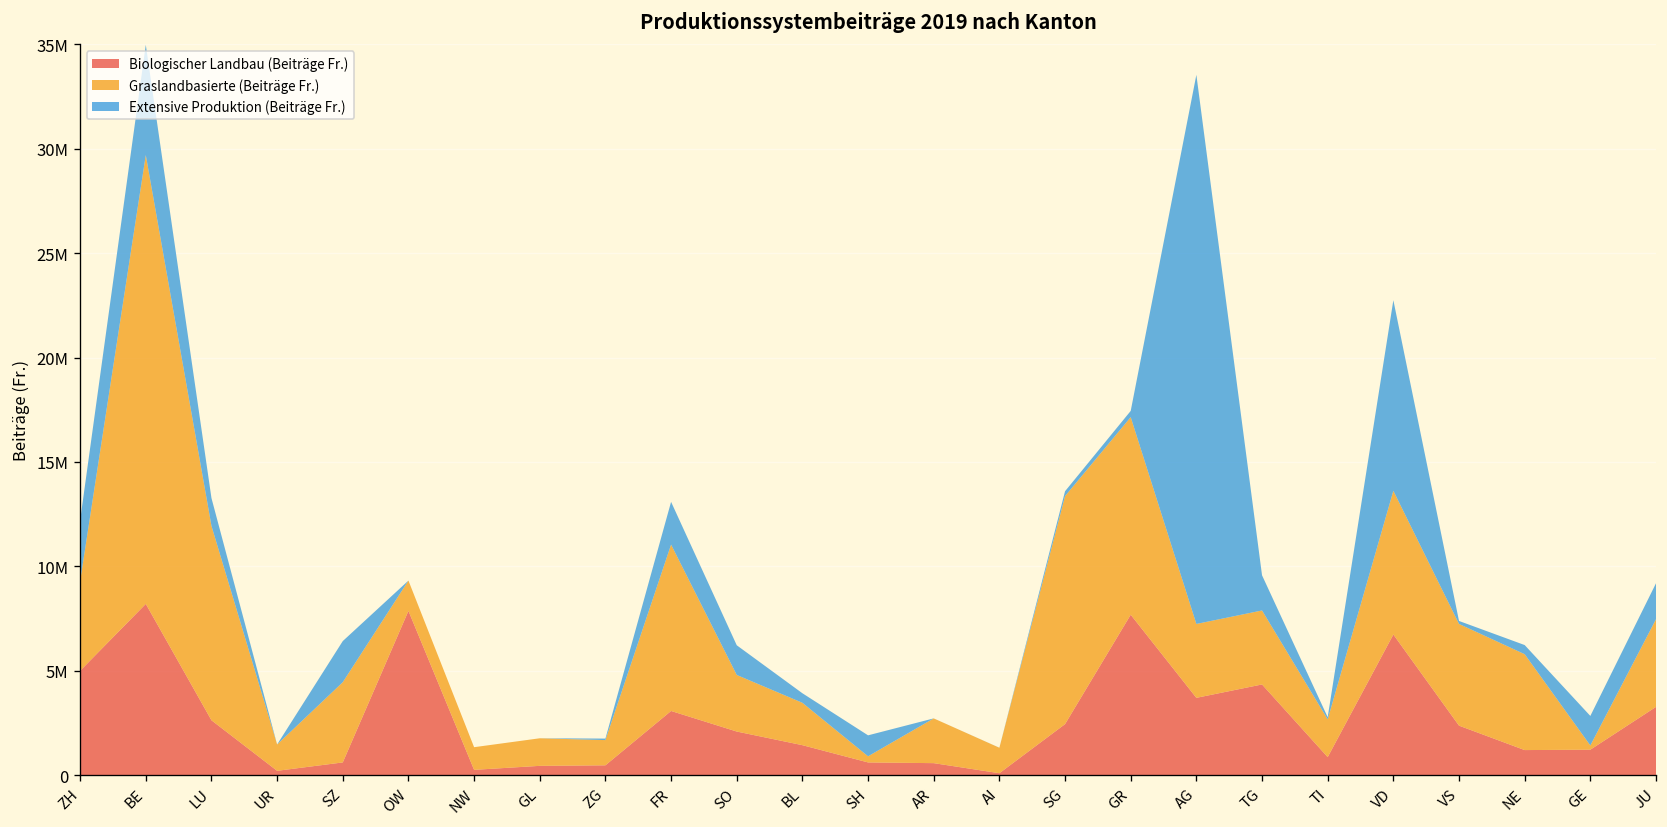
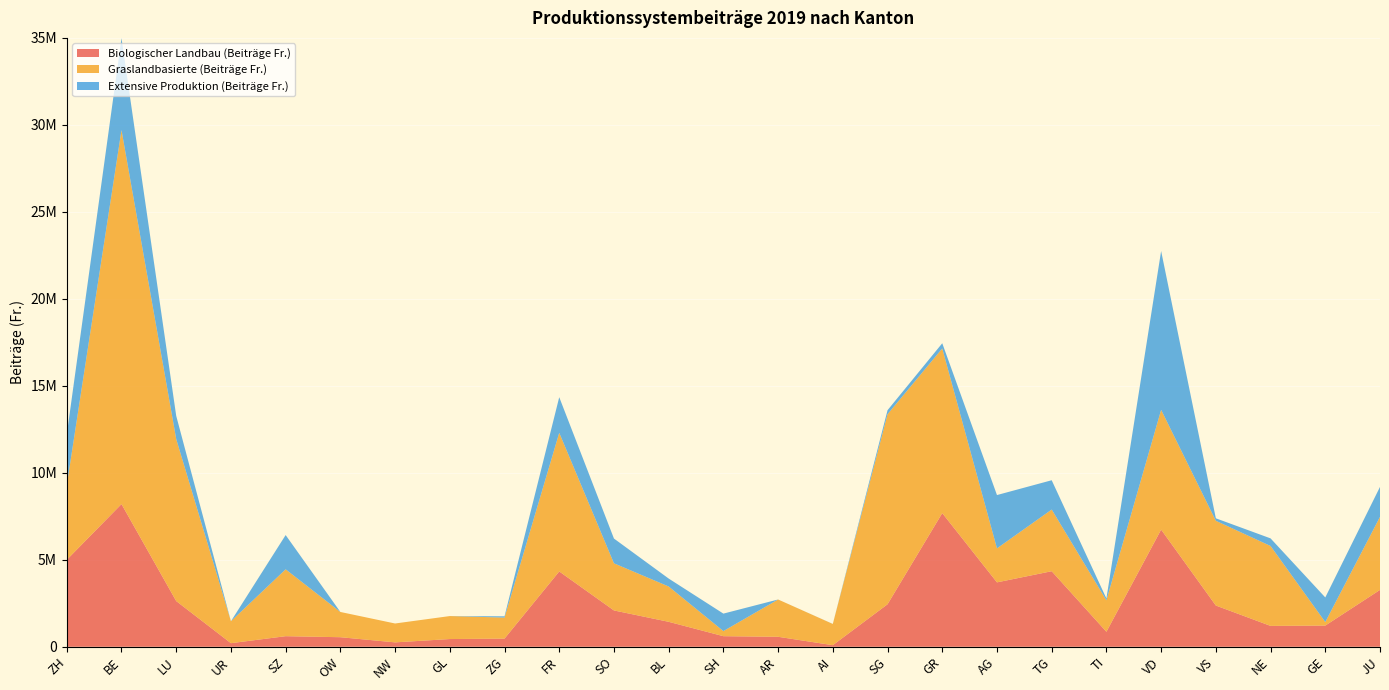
Biologischer Landbau (Beiträge Fr.), OW: 7900000 -> 500000
Biologischer Landbau (Beiträge Fr.), FR: 3100000 -> 4300000
Graslandbasierte (Beiträge Fr.), AG: 3500000 -> 2000000
Extensive Produktion (Beiträge Fr.), AG: 26300000 -> 3100000
